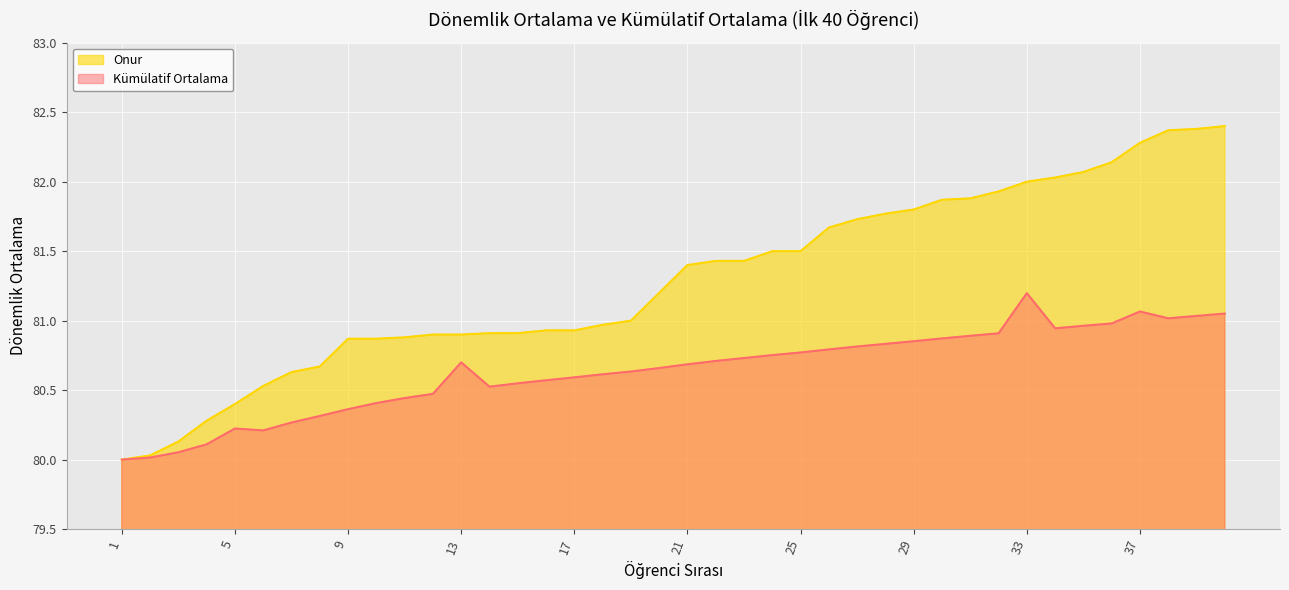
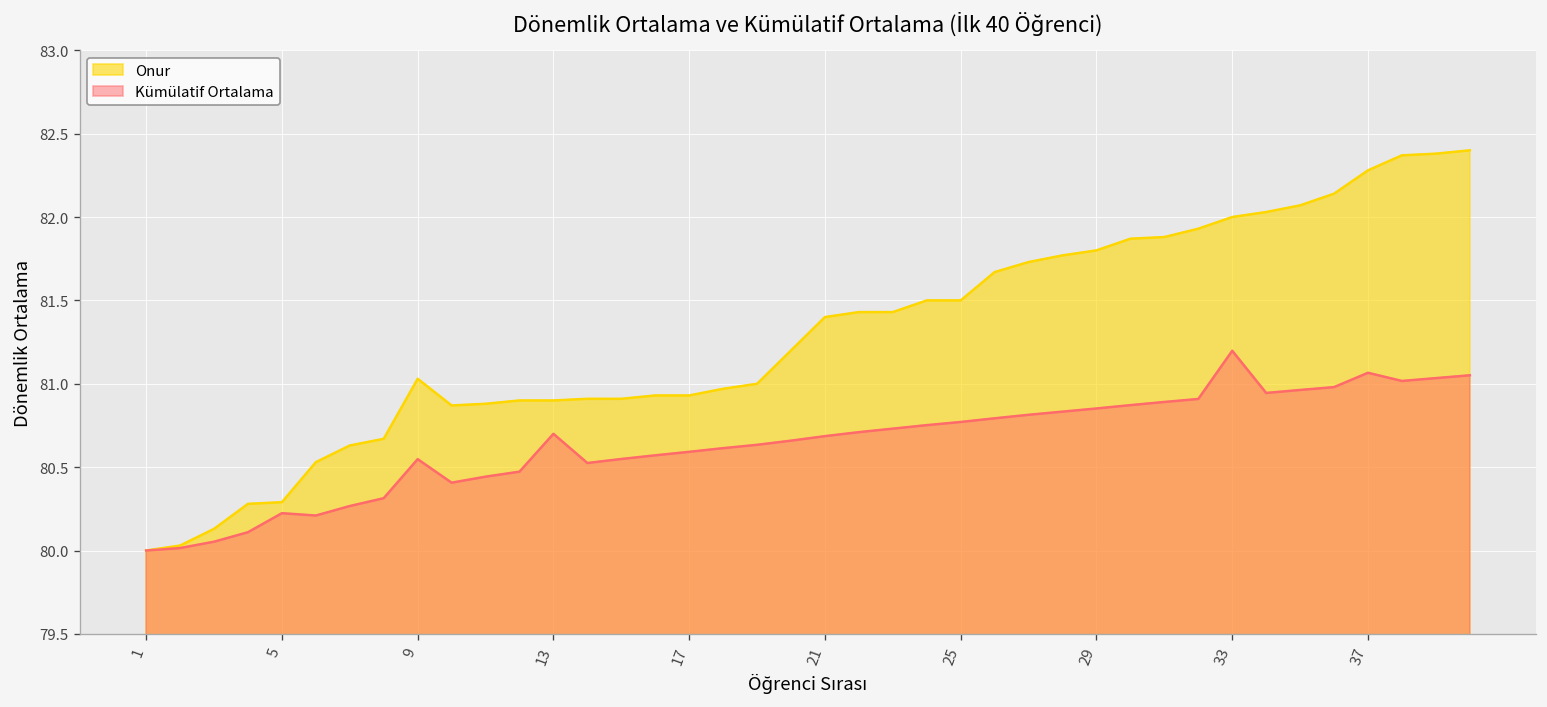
Onur, 5: 80.40 -> 80.29
Onur, 9: 80.87 -> 81.03
Kümülatif Ortalama, 9: 80.36 -> 80.55
